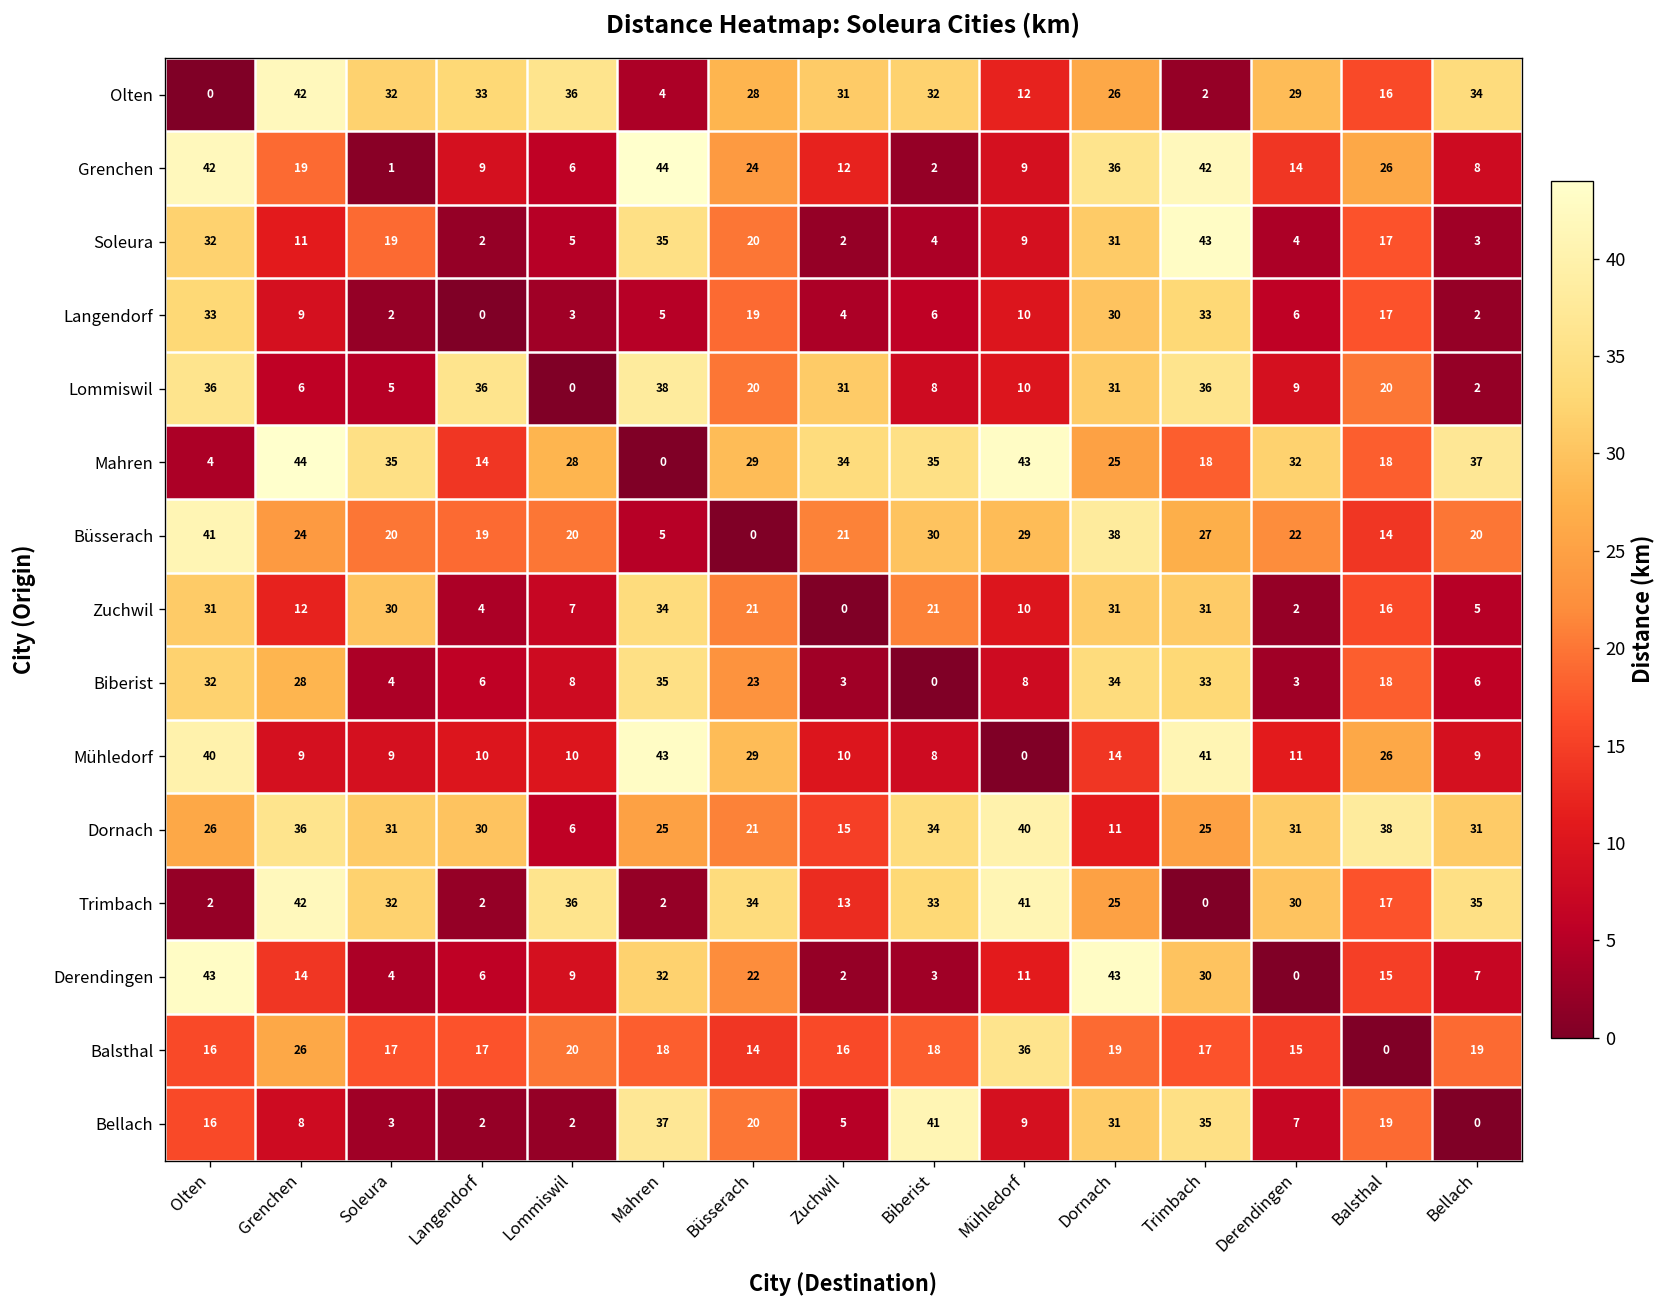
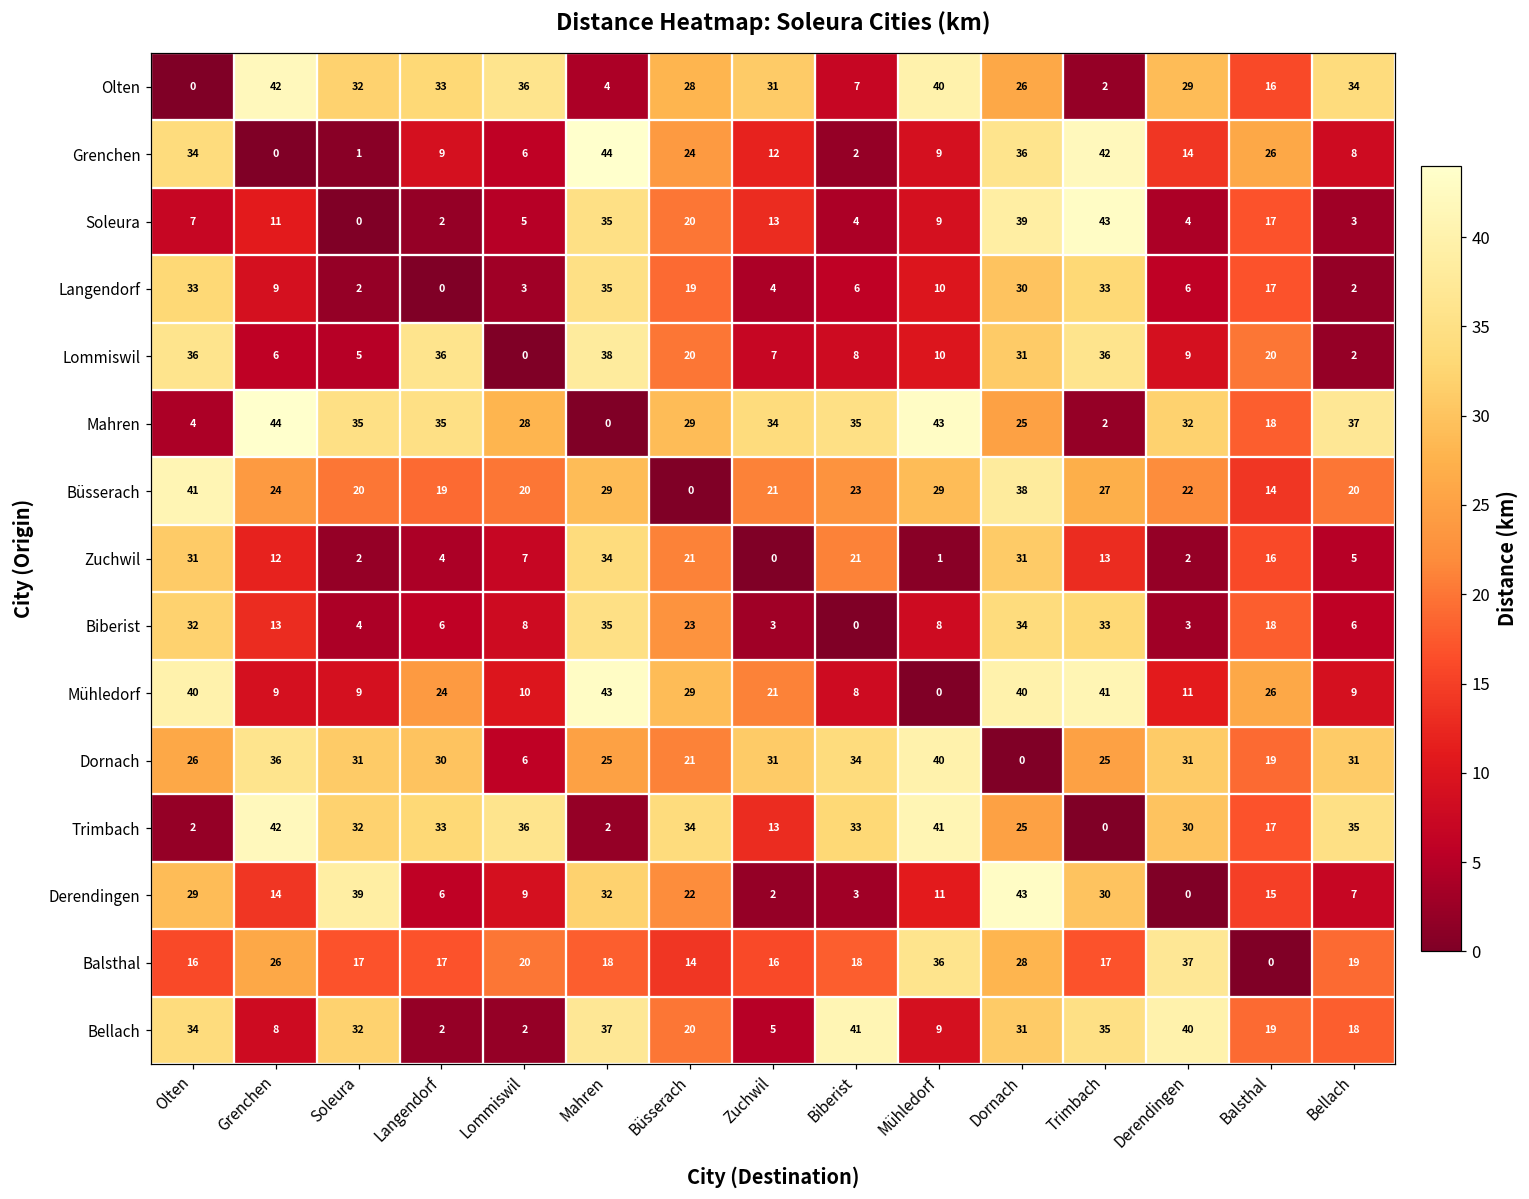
Olten, Biberist: 32 -> 7
Olten, Mühledorf: 12 -> 40
Grenchen, Olten: 42 -> 34
Grenchen, Grenchen: 19 -> 0
Soleura, Olten: 32 -> 7
Soleura, Soleura: 19 -> 0
Soleura, Zuchwil: 2 -> 13
Soleura, Dornach: 31 -> 39
Langendorf, Mahren: 5 -> 35
Lommiswil, Zuchwil: 31 -> 7
Mahren, Langendorf: 14 -> 35
Mahren, Trimbach: 18 -> 2
Büsserach, Mahren: 5 -> 29
Büsserach, Biberist: 30 -> 23
Zuchwil, Soleura: 30 -> 2
Zuchwil, Mühledorf: 10 -> 1
Zuchwil, Trimbach: 31 -> 13
Biberist, Grenchen: 28 -> 13
Mühledorf, Langendorf: 10 -> 24
Mühledorf, Zuchwil: 10 -> 21
Mühledorf, Dornach: 14 -> 40
Dornach, Zuchwil: 15 -> 31
Dornach, Dornach: 11 -> 0
Dornach, Balsthal: 38 -> 19
Trimbach, Langendorf: 2 -> 33
Derendingen, Olten: 43 -> 29
Derendingen, Soleura: 4 -> 39
Balsthal, Dornach: 19 -> 28
Balsthal, Derendingen: 15 -> 37
Bellach, Olten: 16 -> 34
Bellach, Soleura: 3 -> 32
Bellach, Derendingen: 7 -> 40
Bellach, Bellach: 0 -> 18
